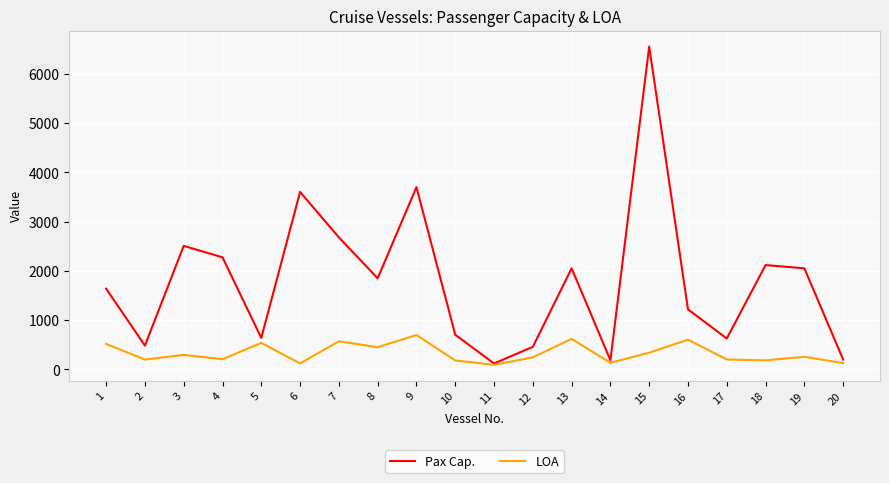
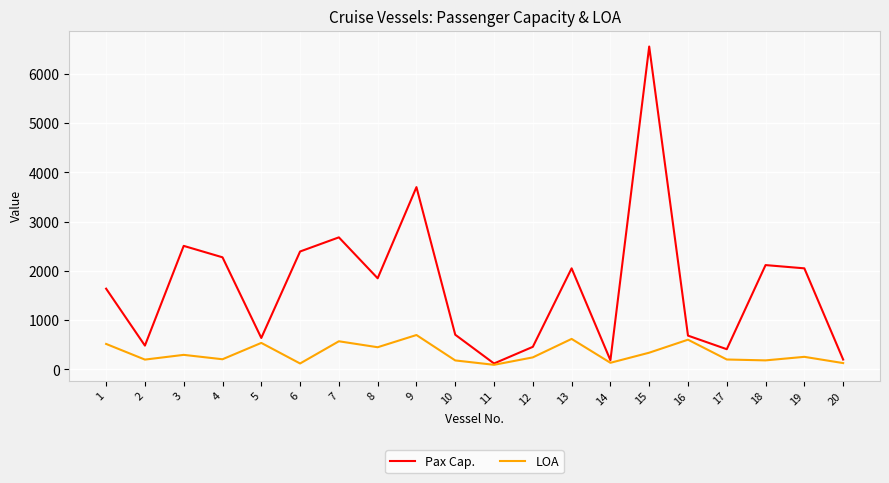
Pax Cap., 6: 3600 -> 2400
Pax Cap., 16: 1200 -> 700
Pax Cap., 17: 600 -> 400
